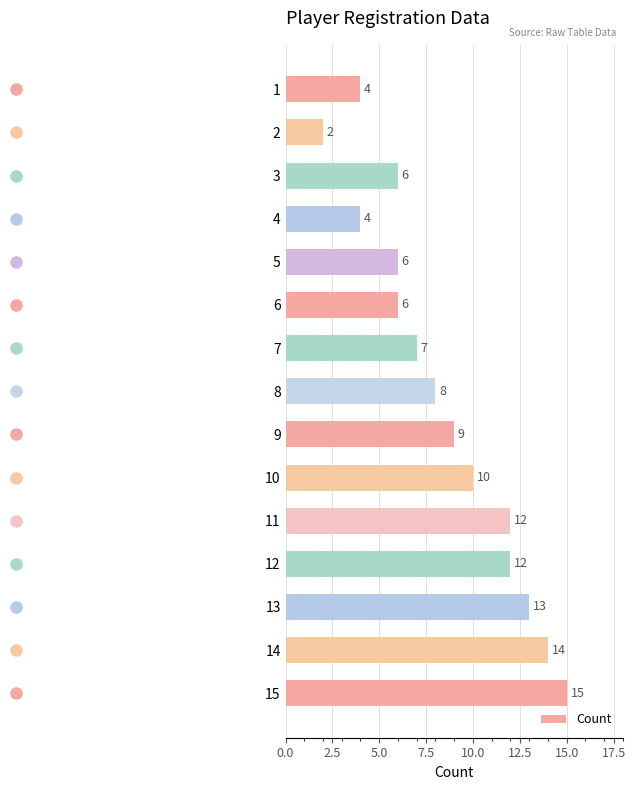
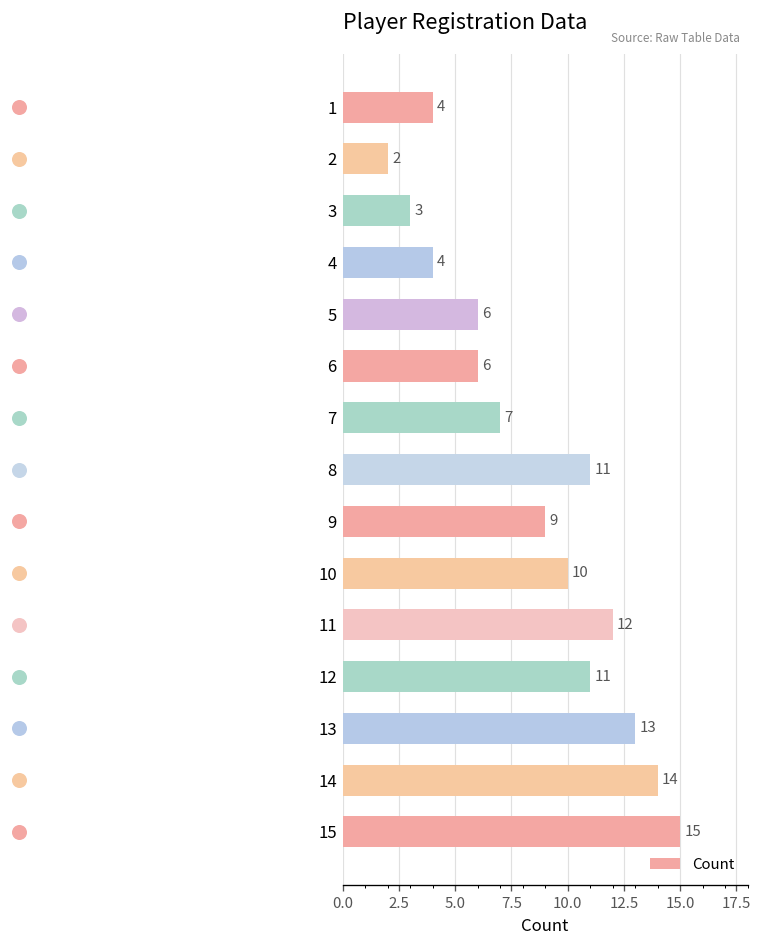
3: 6 -> 3
8: 8 -> 11
12: 12 -> 11
